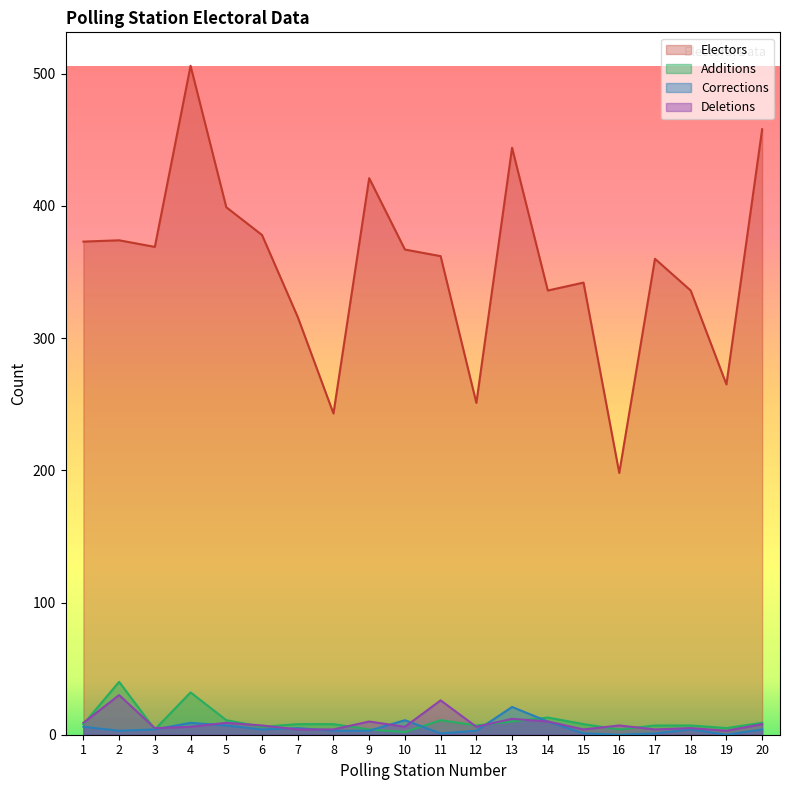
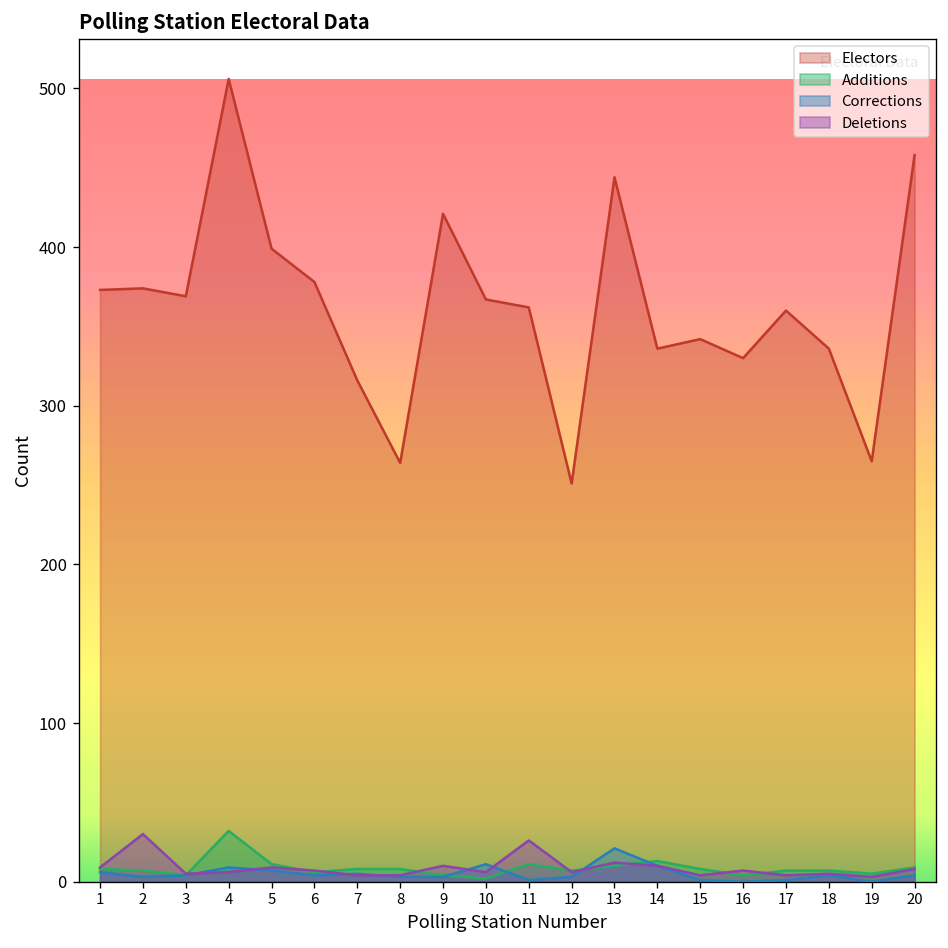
Additions, 2: 40 -> 7
Electors, 8: 243 -> 264
Electors, 16: 198 -> 330
